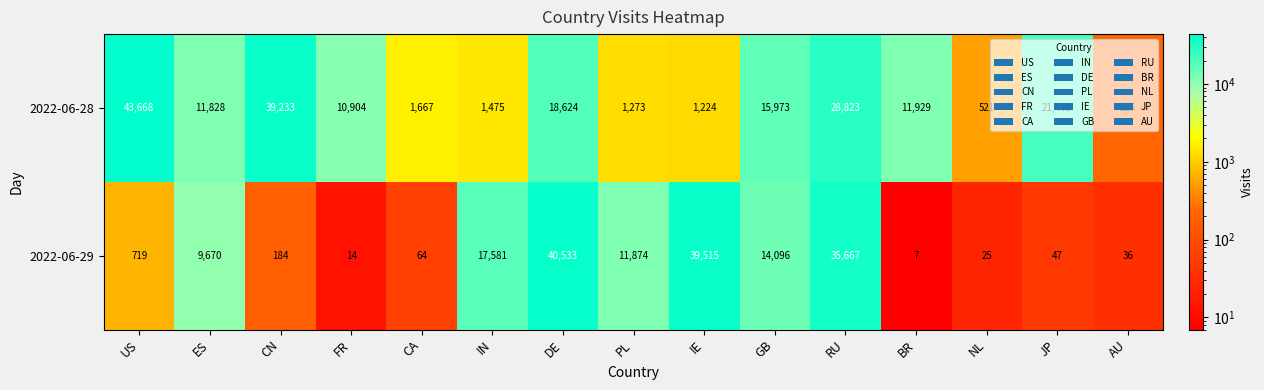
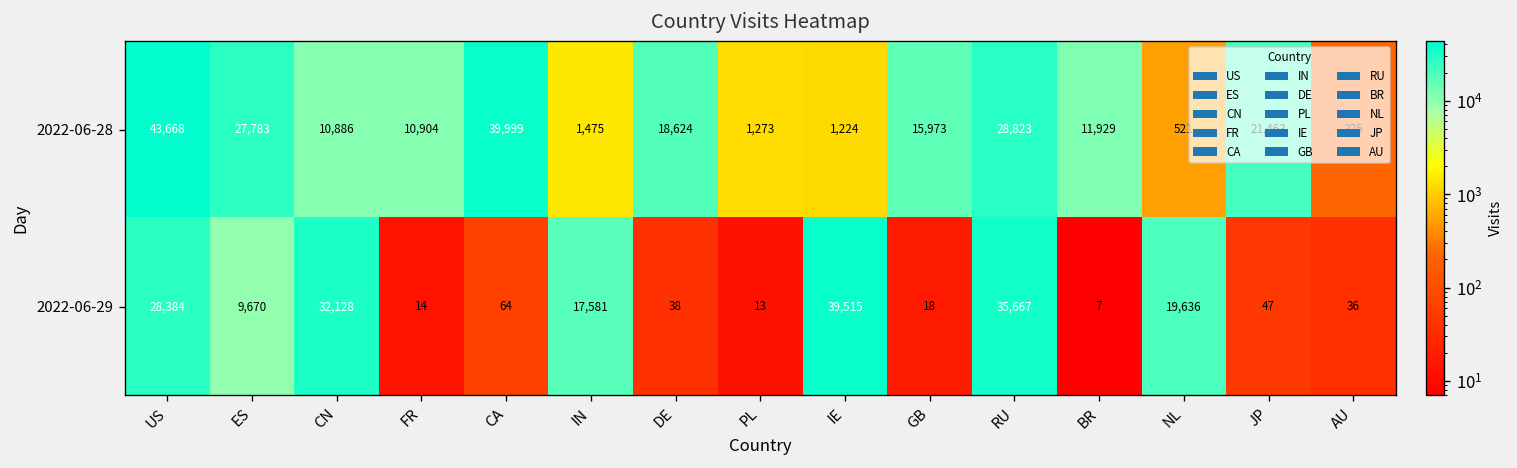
2022-06-28, ES: 11,828 -> 27,783
2022-06-28, CN: 39,233 -> 10,886
2022-06-28, CA: 1,667 -> 39,999
2022-06-29, US: 719 -> 28,384
2022-06-29, CN: 184 -> 32,128
2022-06-29, DE: 40,533 -> 38
2022-06-29, PL: 11,874 -> 13
2022-06-29, GB: 14,096 -> 18
2022-06-29, NL: 25 -> 19,636
